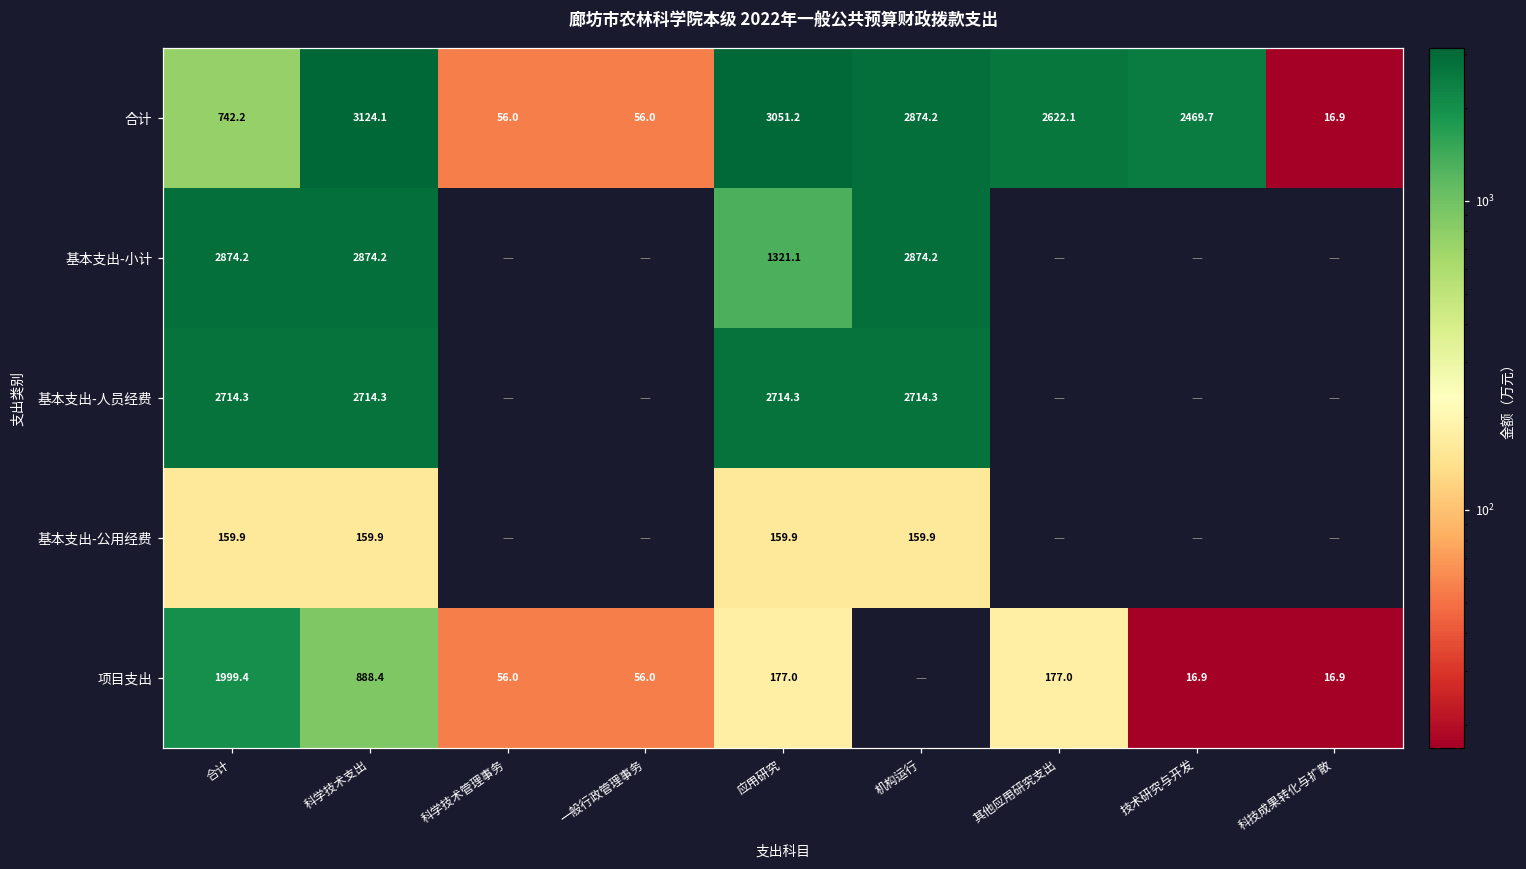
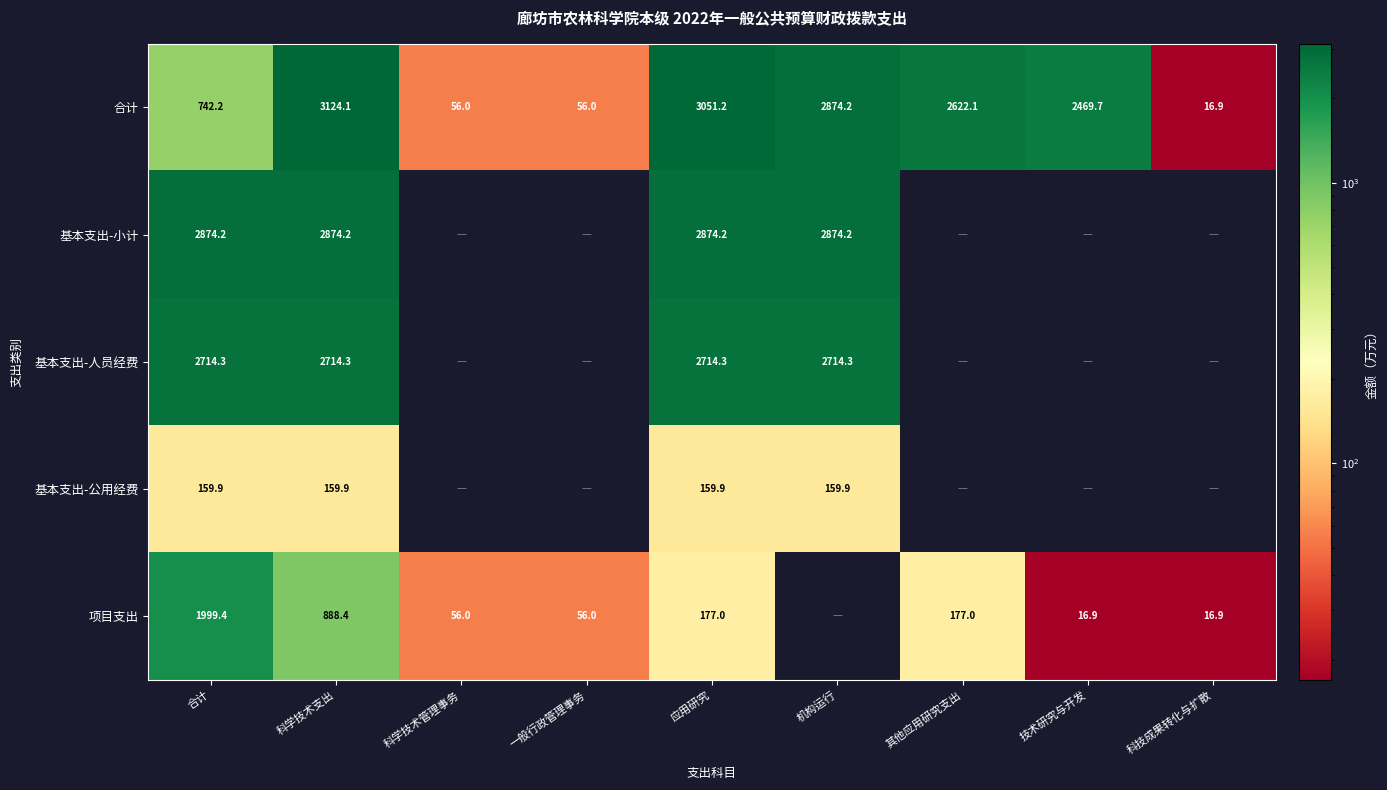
基本支出-小计, 应用研究: 1321.1 -> 2874.2
